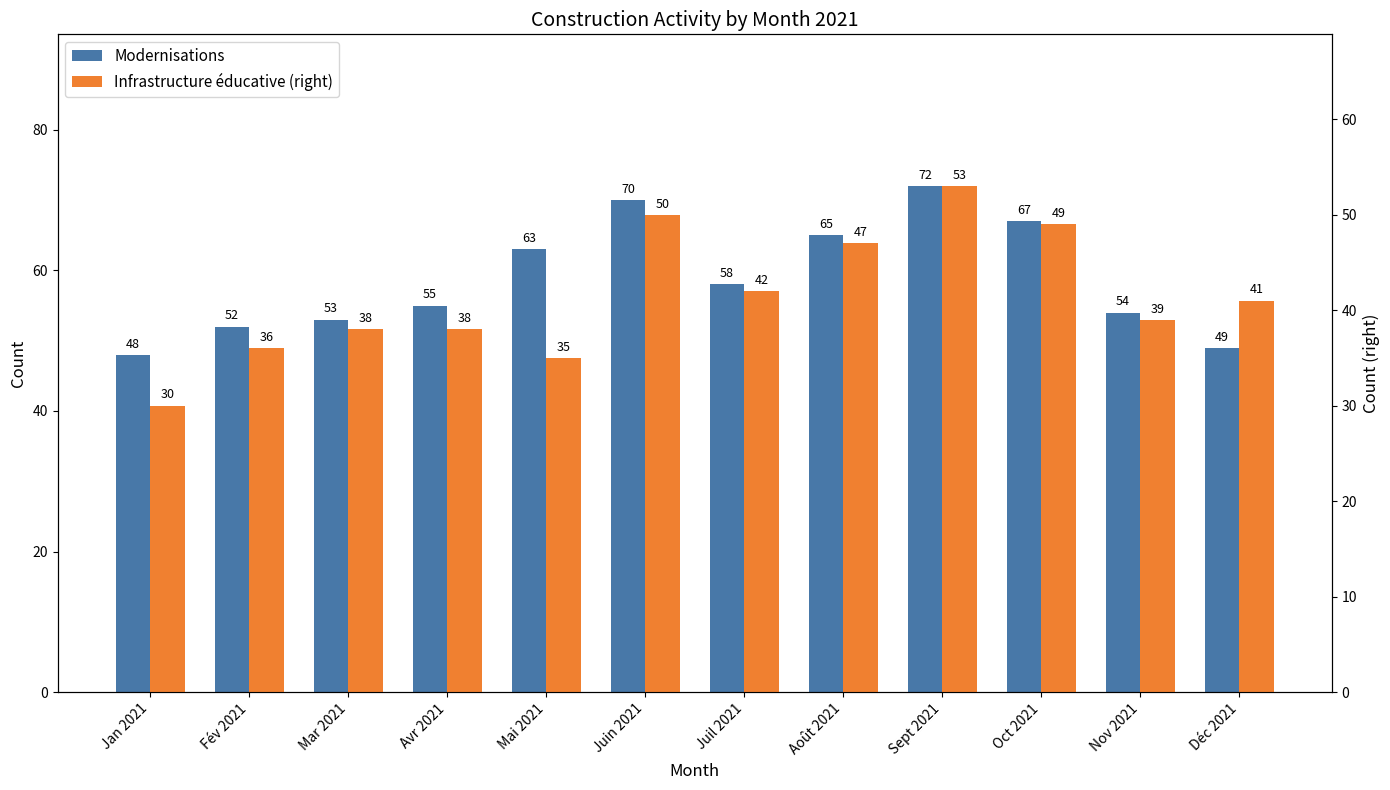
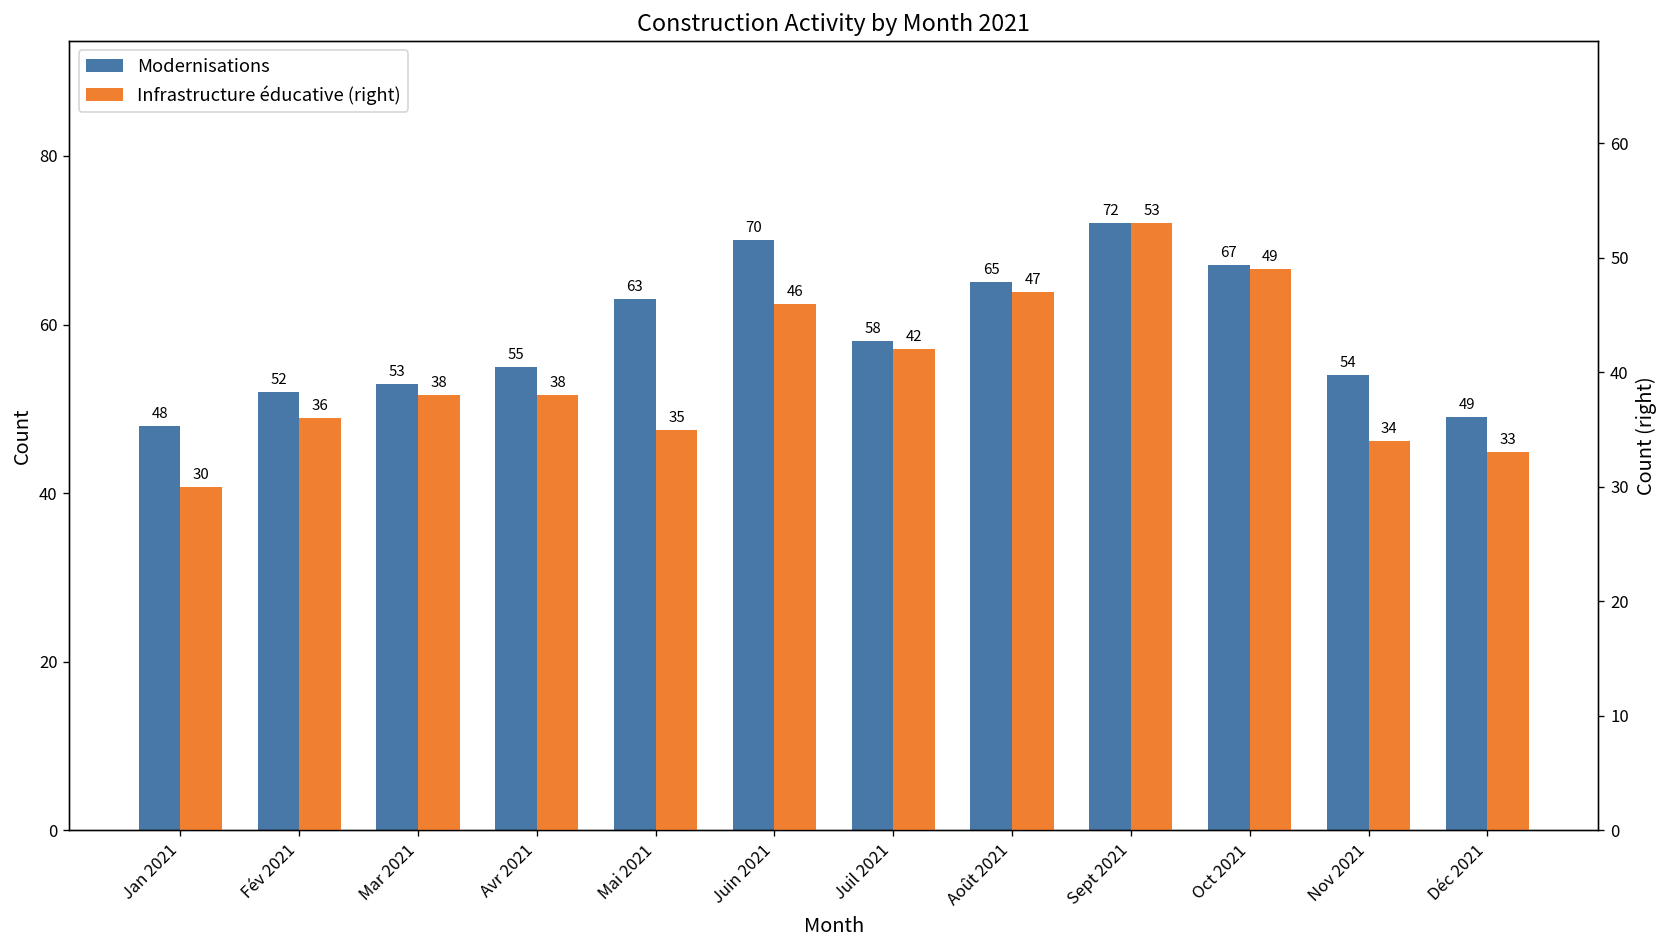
Infrastructure éducative (right), Juin 2021: 50 -> 46
Infrastructure éducative (right), Nov 2021: 39 -> 34
Infrastructure éducative (right), Déc 2021: 41 -> 33
